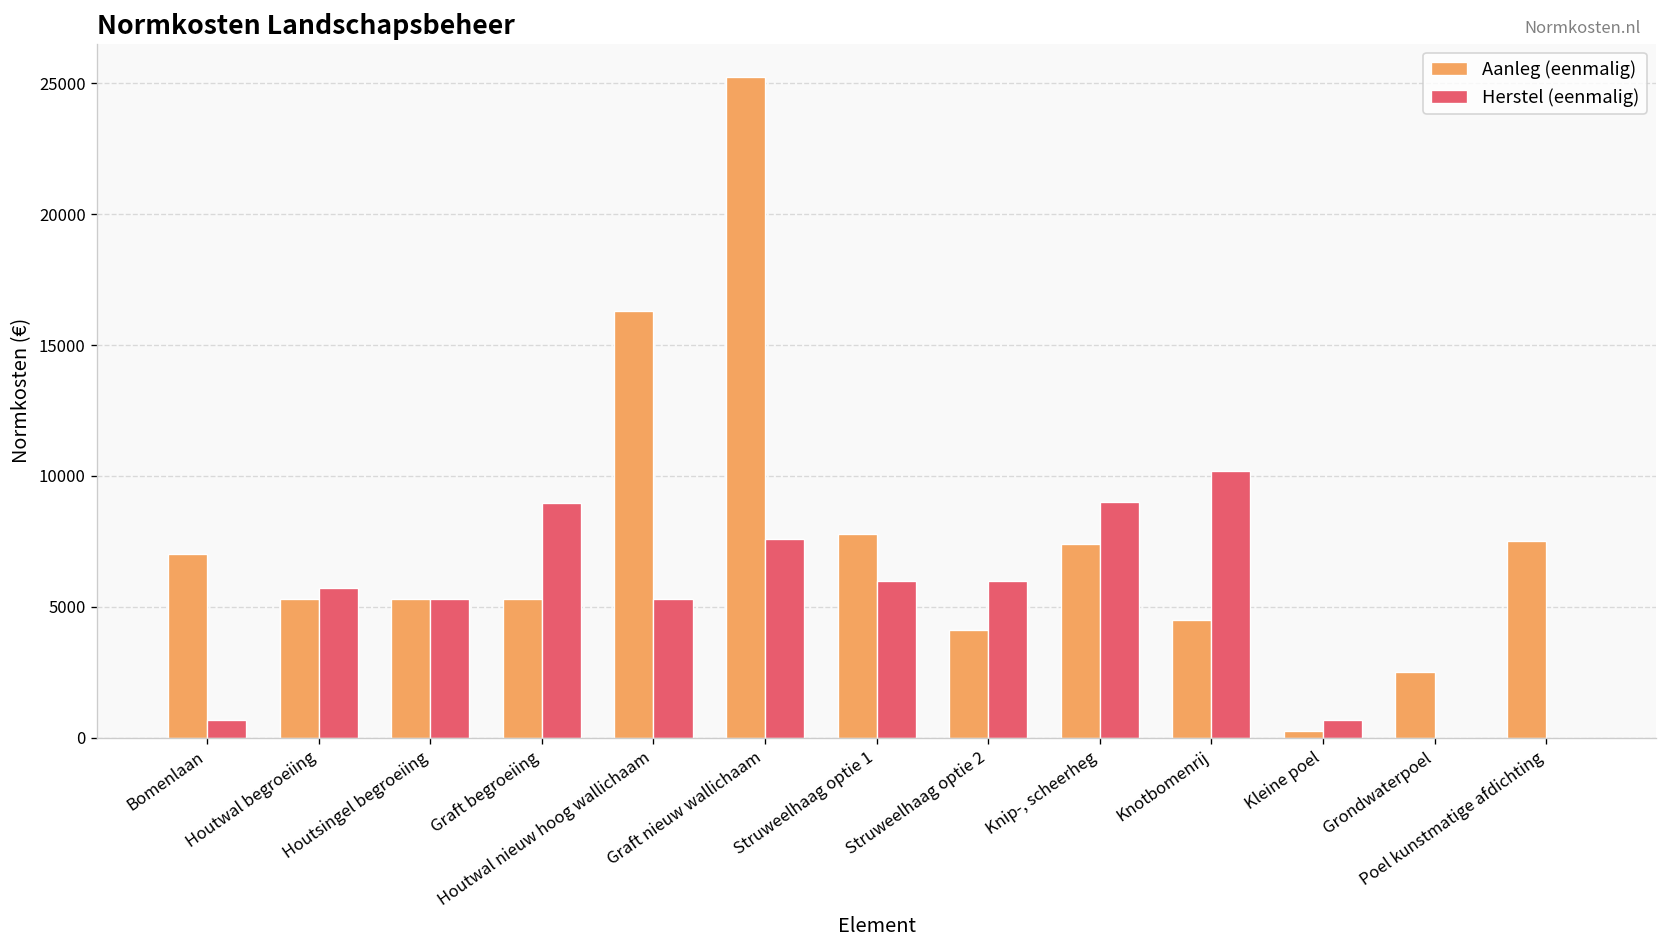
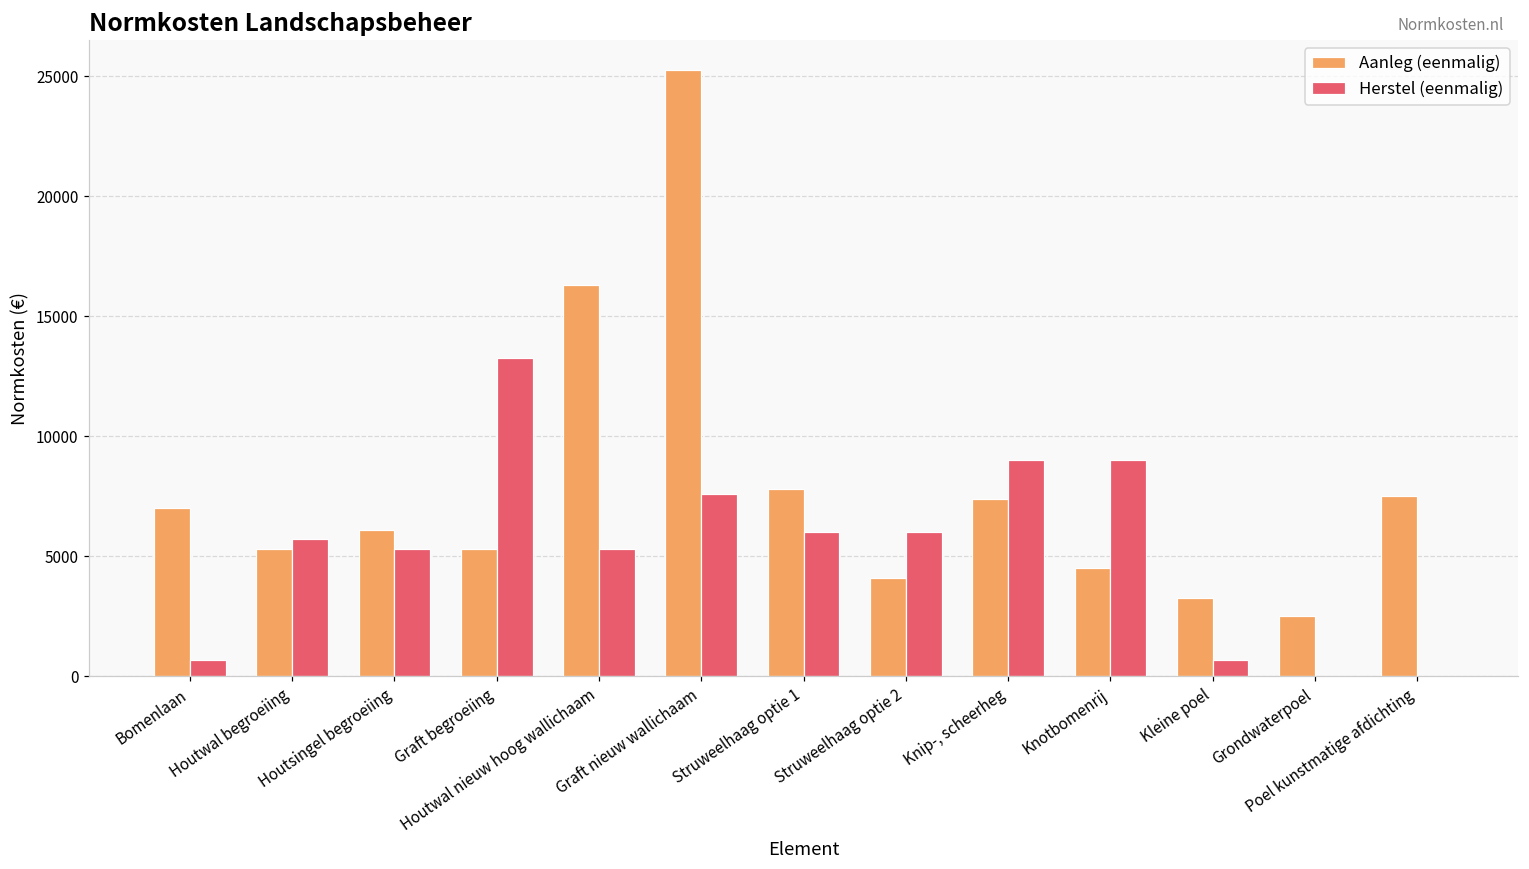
Aanleg (eenmalig), Houtsingel begroeiing: 5300 -> 6100
Herstel (eenmalig), Graft begroeiing: 9000 -> 13300
Herstel (eenmalig), Knotbomenrij: 10200 -> 9000
Aanleg (eenmalig), Kleine poel: 300 -> 3200
